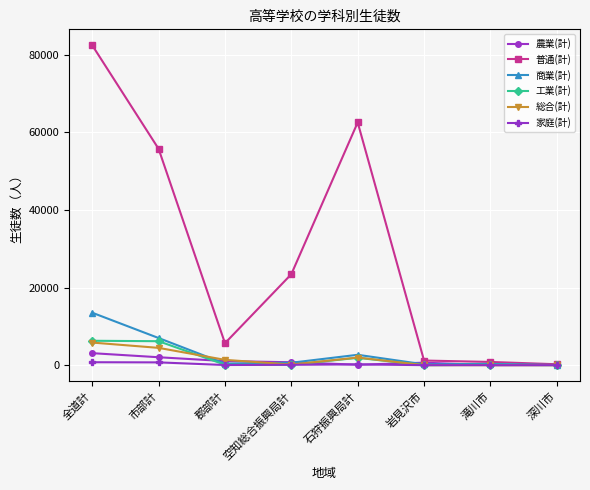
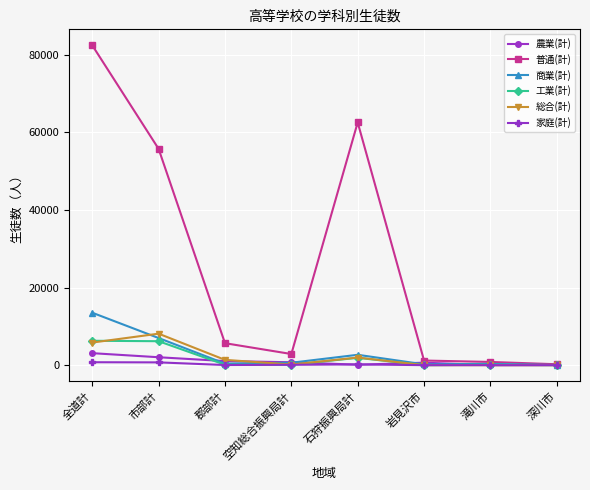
総合(計), 市部計: 4000 -> 8000
普通(計), 空知総合振興局計: 23000 -> 3000
